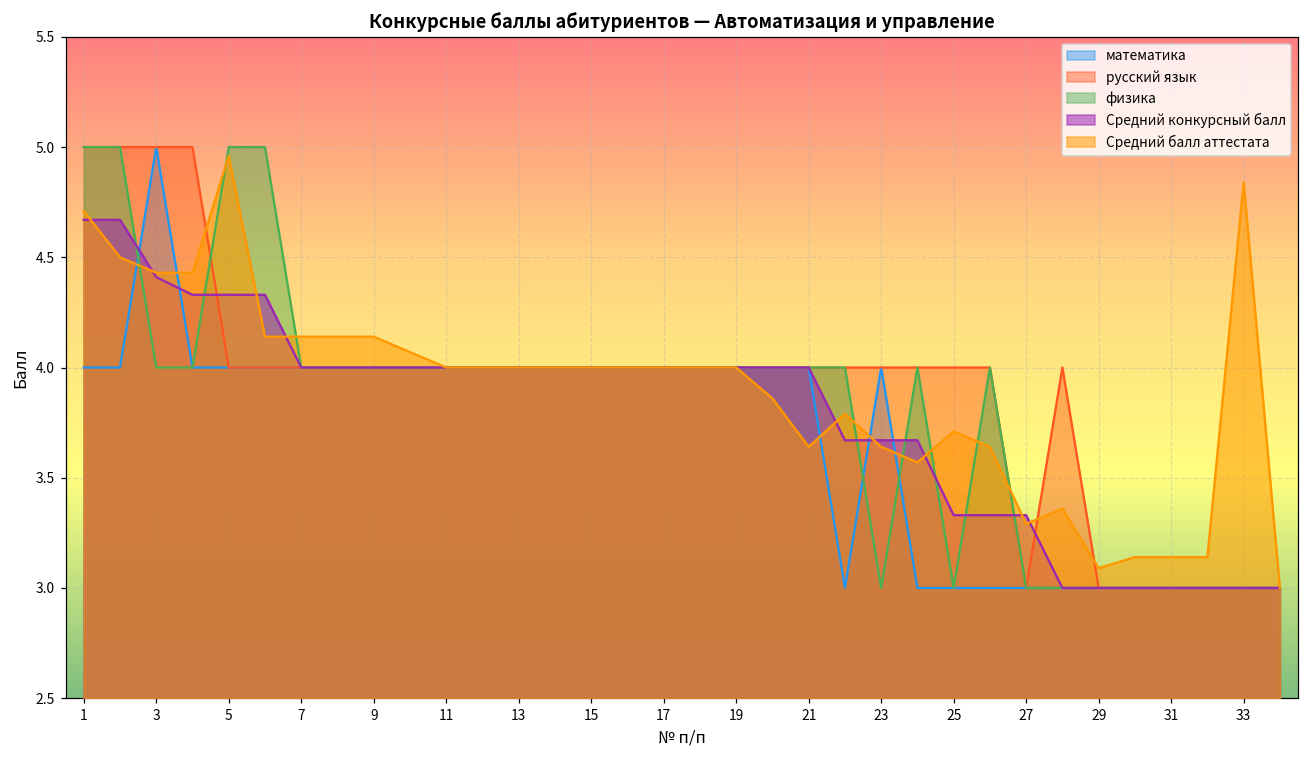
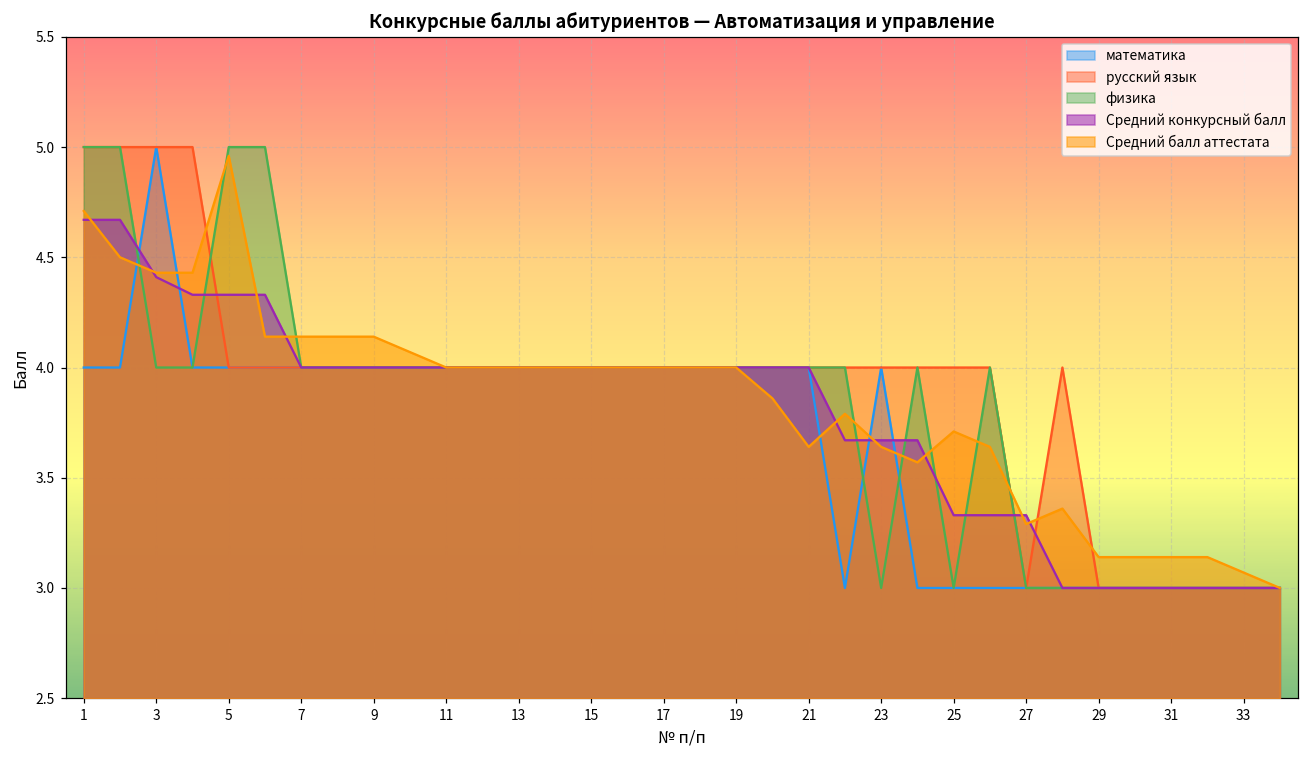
Средний балл аттестата, 29: 3.09 -> 3.14
Средний балл аттестата, 33: 4.84 -> 3.07
